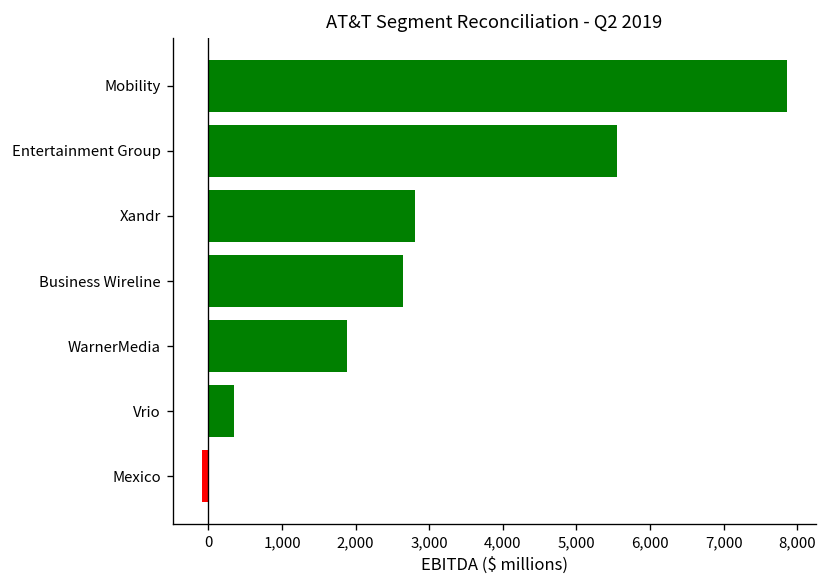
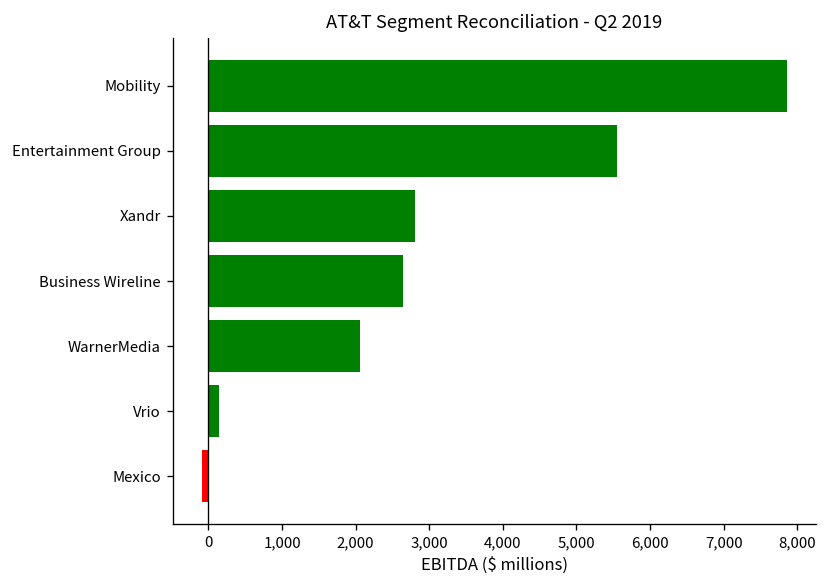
WarnerMedia: 1,900 -> 2,100
Vrio: 400 -> 200
